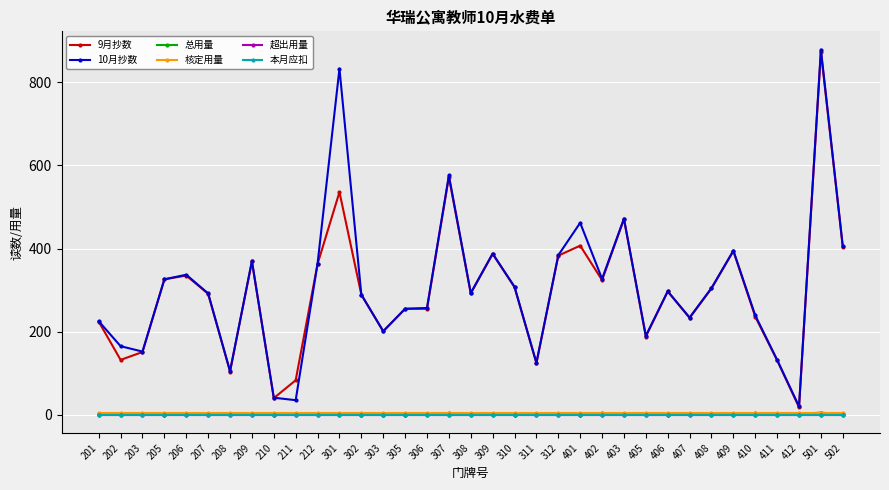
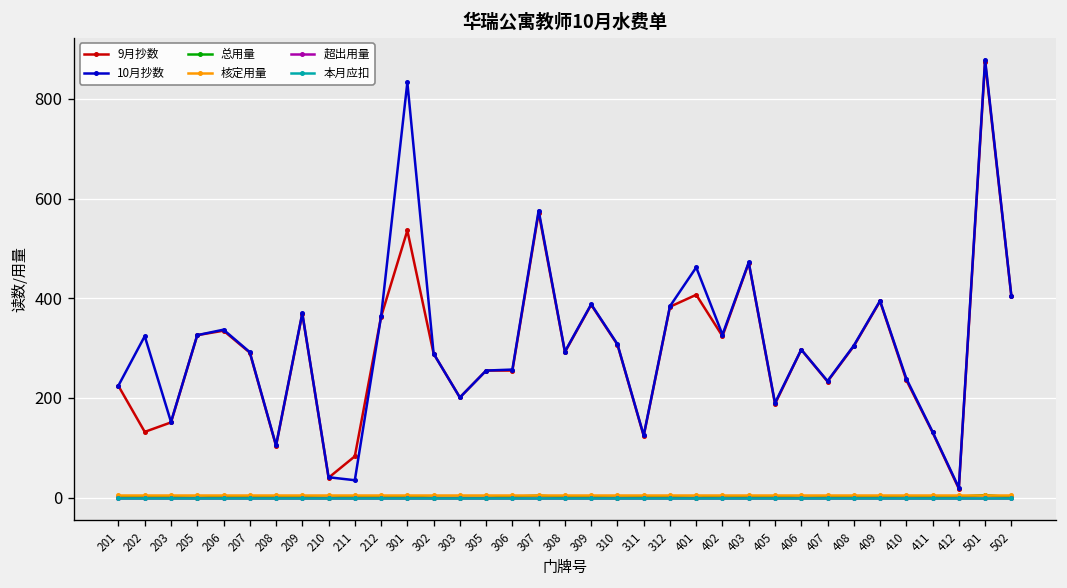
10月抄数, 202: 170 -> 320
